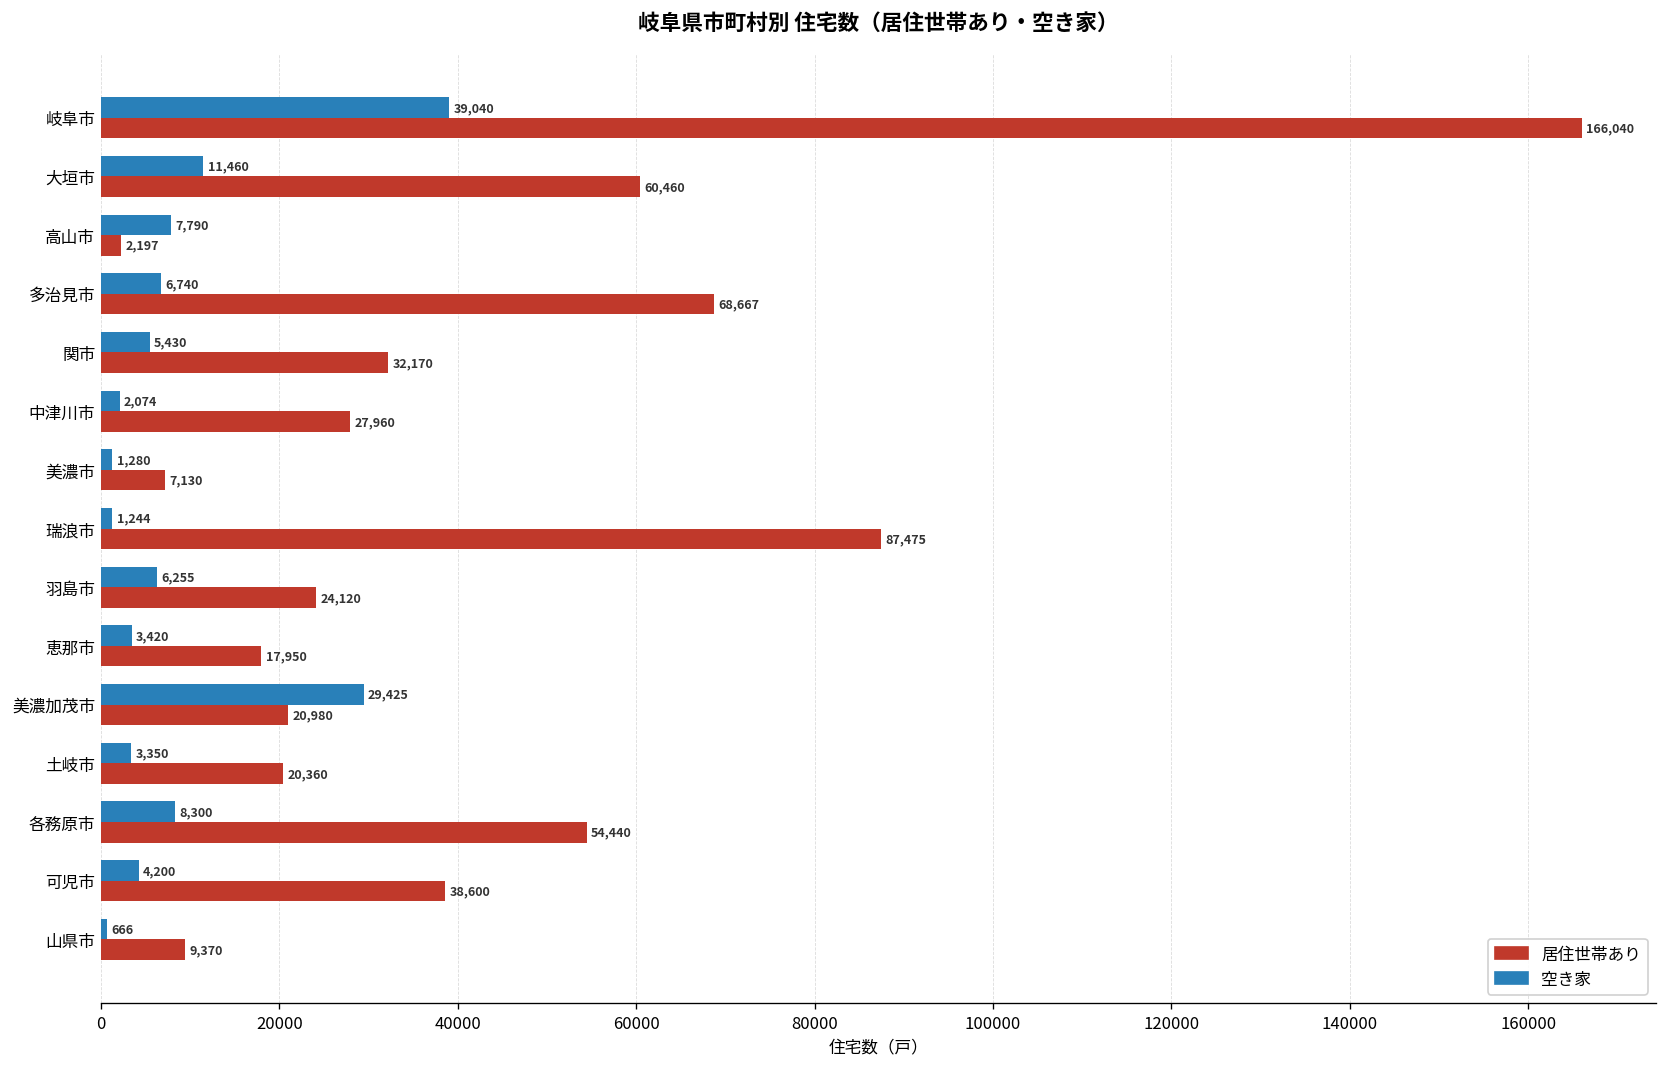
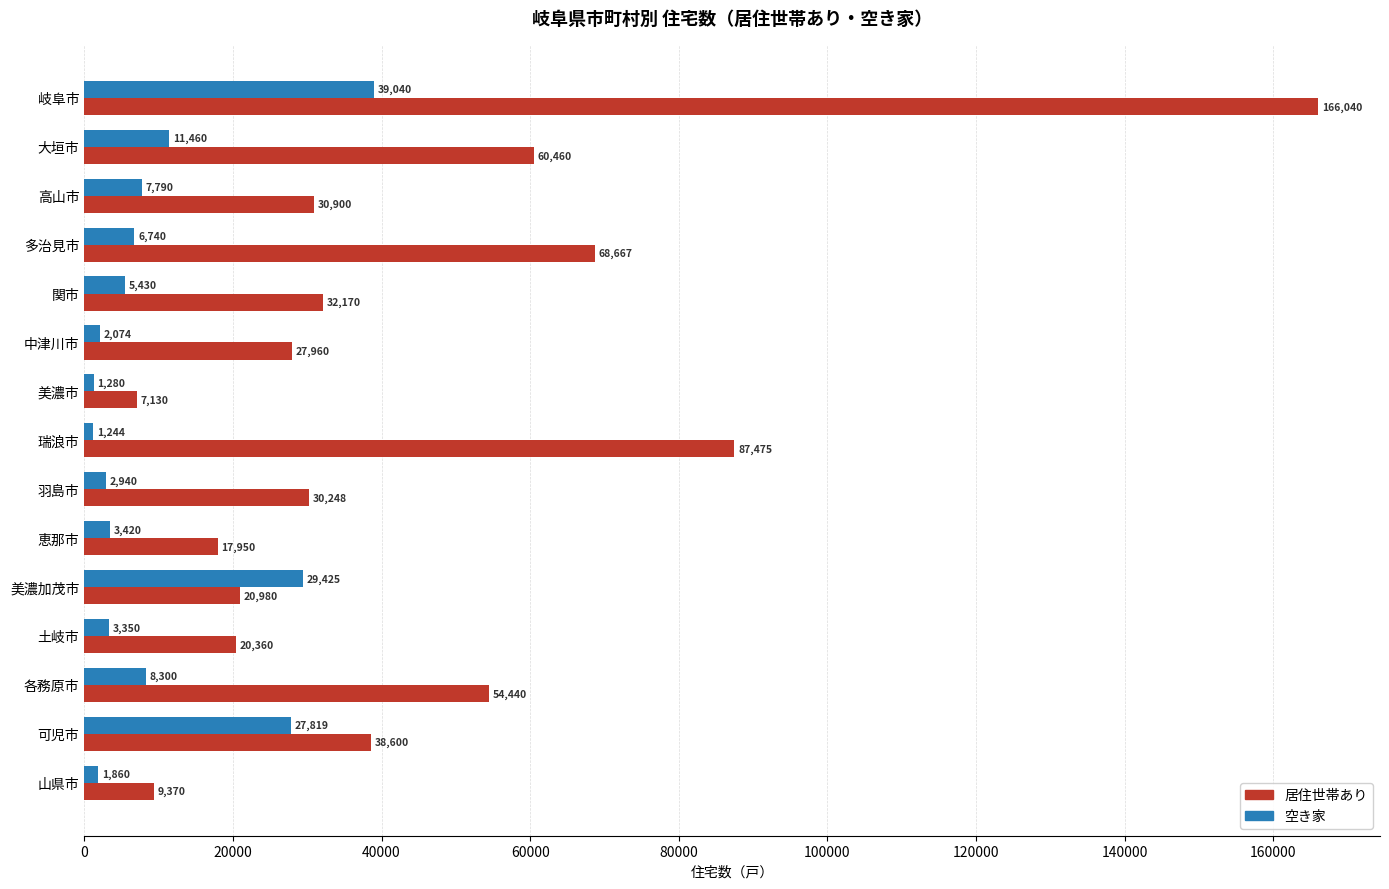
居住世帯あり, 高山市: 2,197 -> 30,900
空き家, 羽島市: 6,255 -> 2,940
居住世帯あり, 羽島市: 24,120 -> 30,248
空き家, 可児市: 4,200 -> 27,819
空き家, 山県市: 666 -> 1,860
